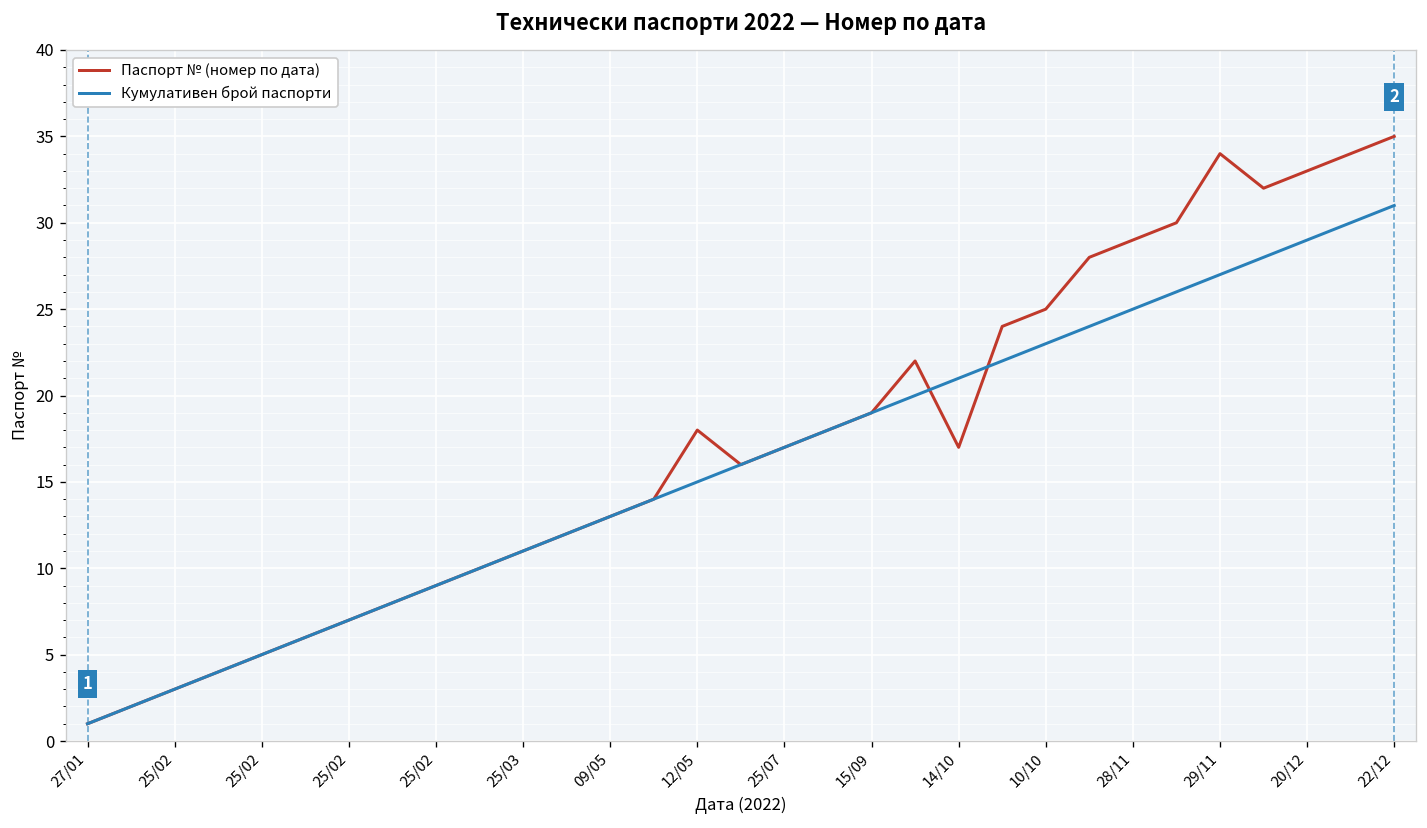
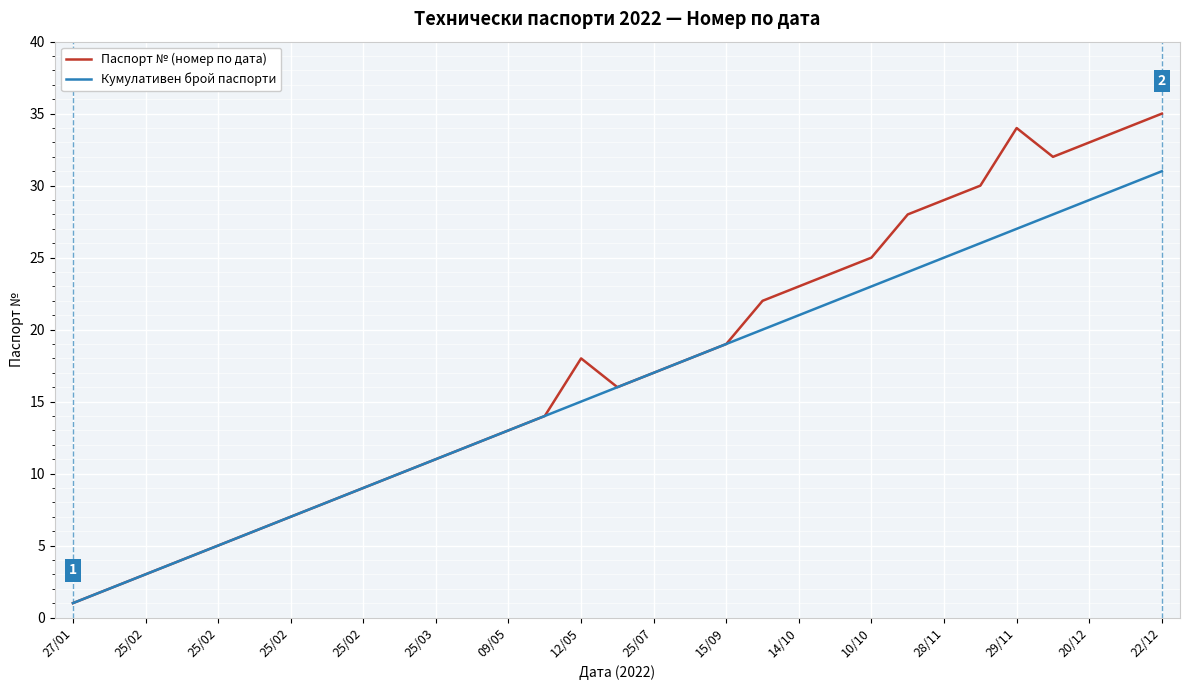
Паспорт № (номер по дата), 14/10: 17 -> 23
